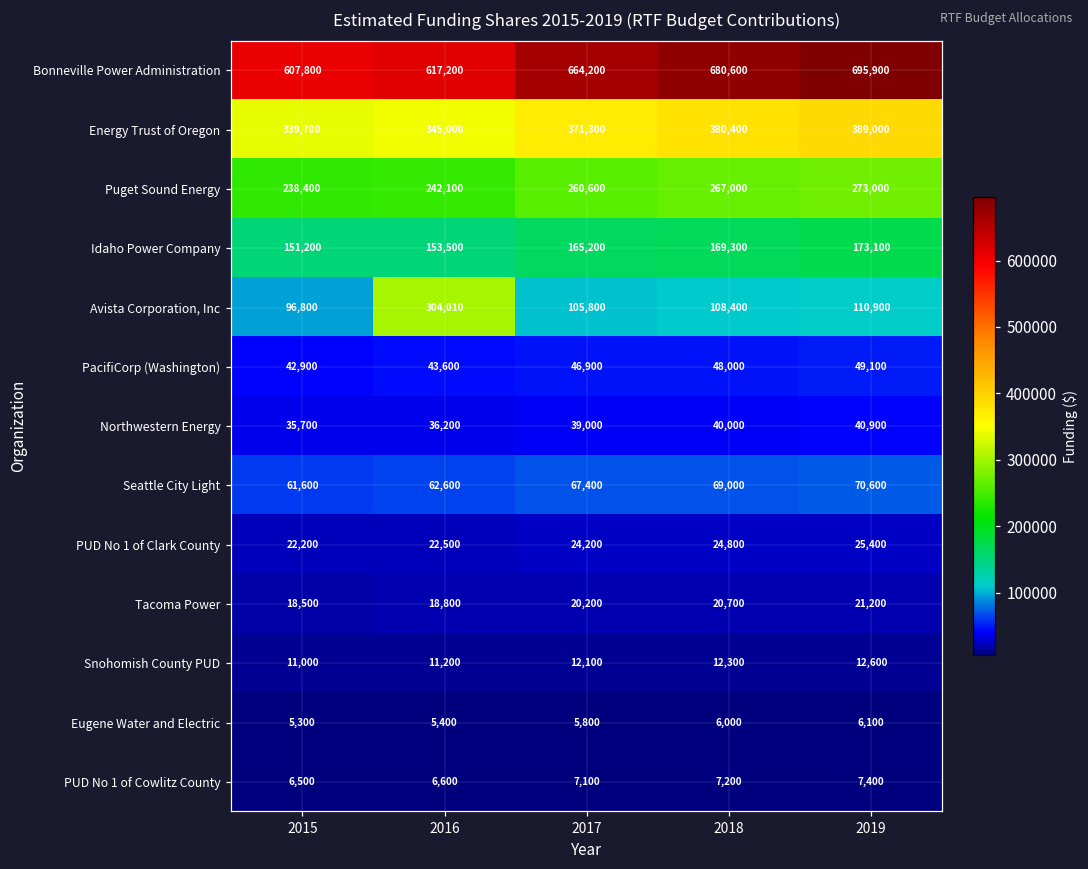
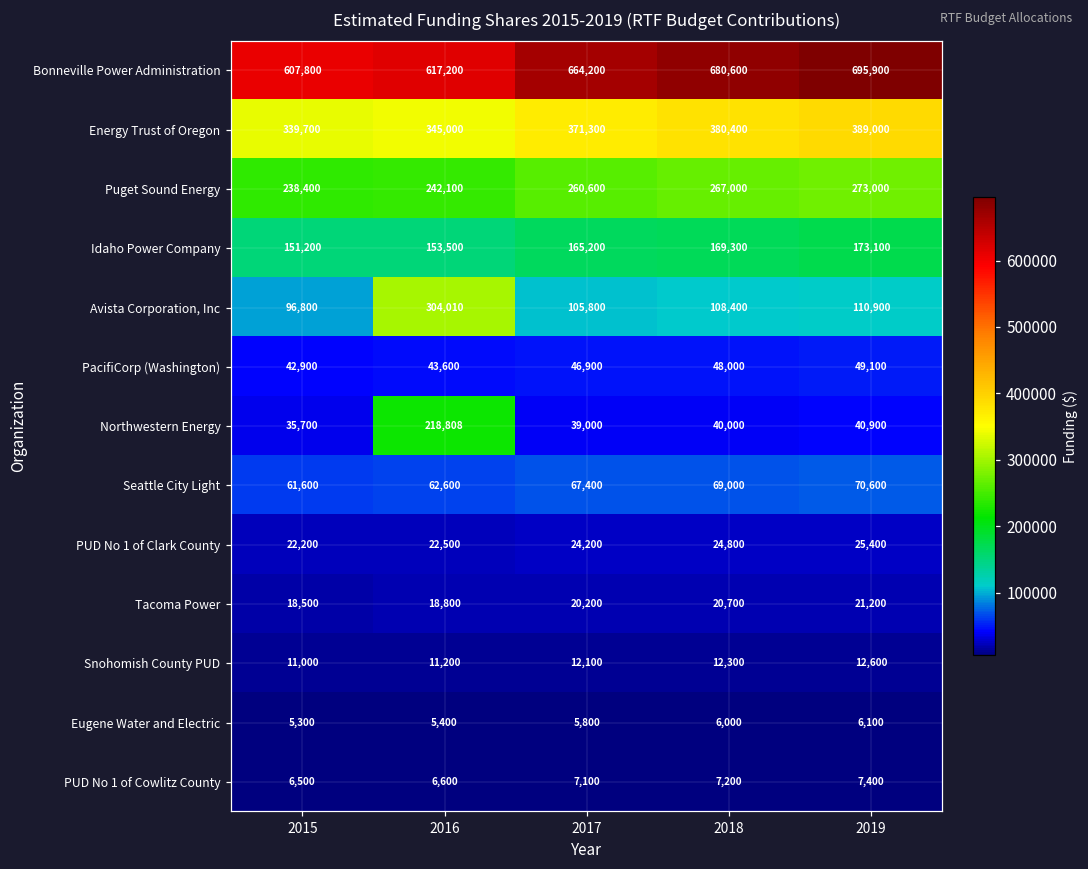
Northwestern Energy, 2016: 36,200 -> 218,808
